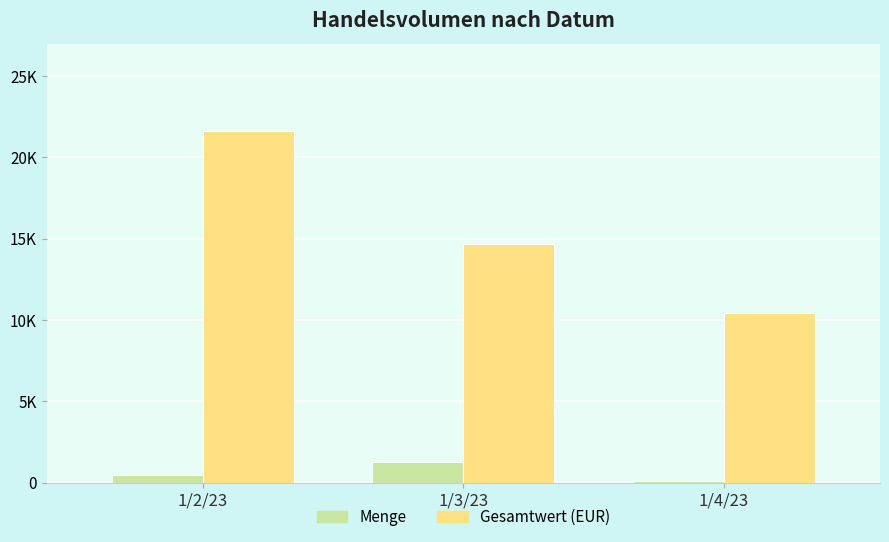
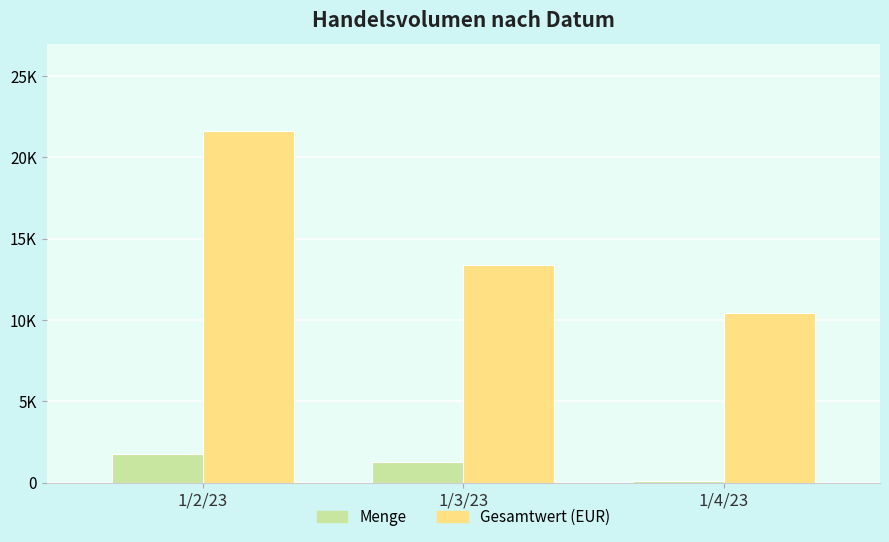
Menge, 1/2/23: 500 -> 1700
Gesamtwert (EUR), 1/3/23: 14700 -> 13400
